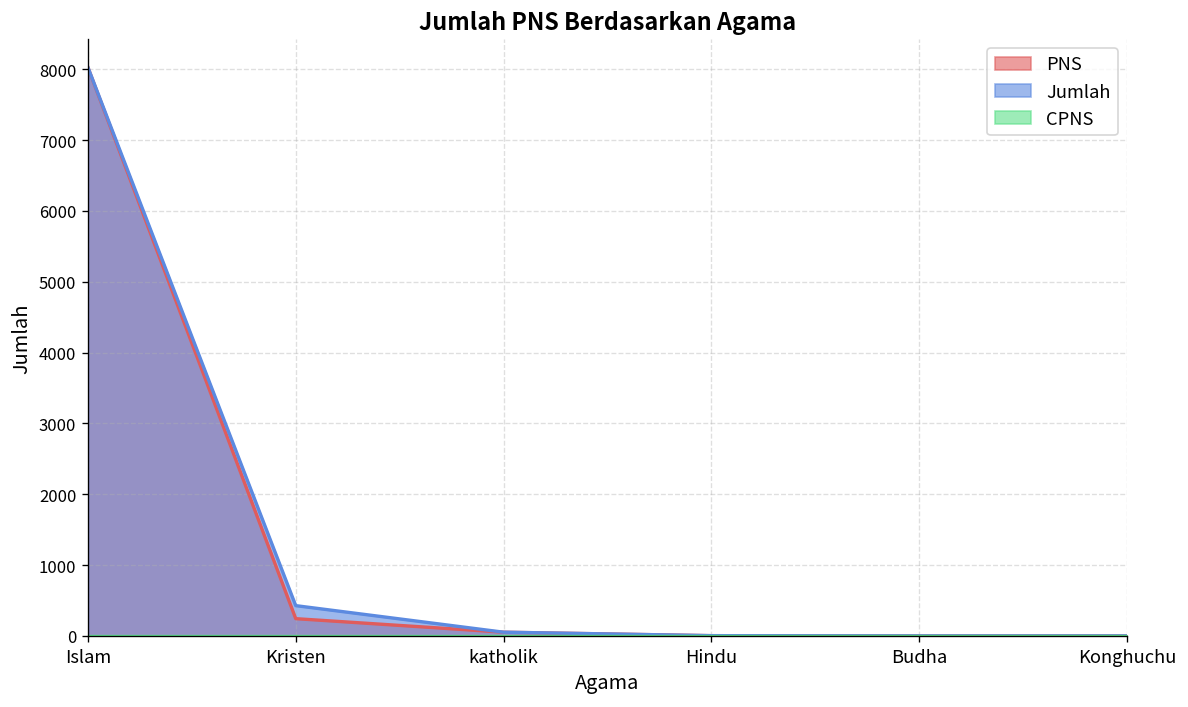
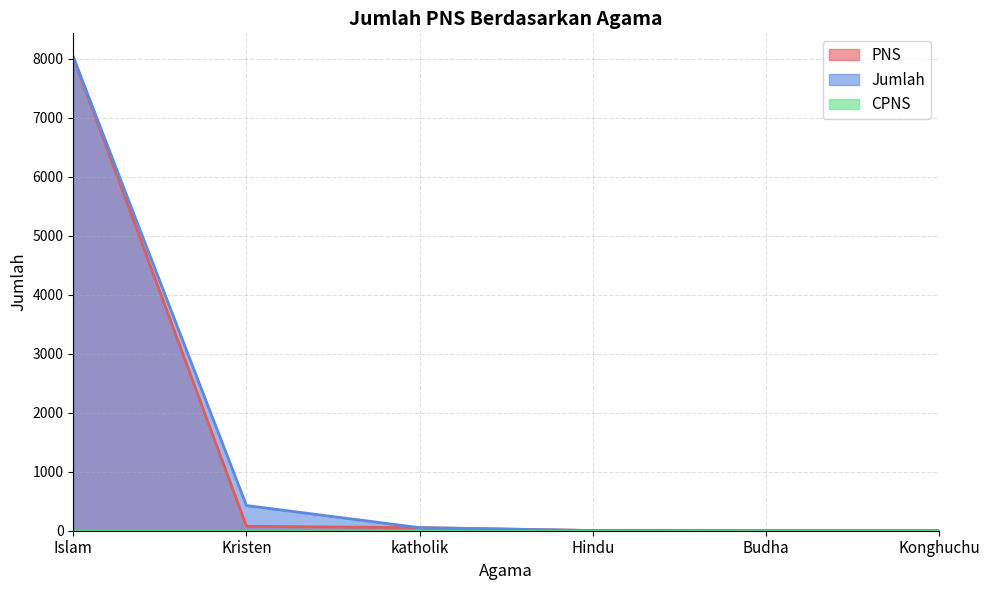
PNS, Kristen: 200 -> 100
